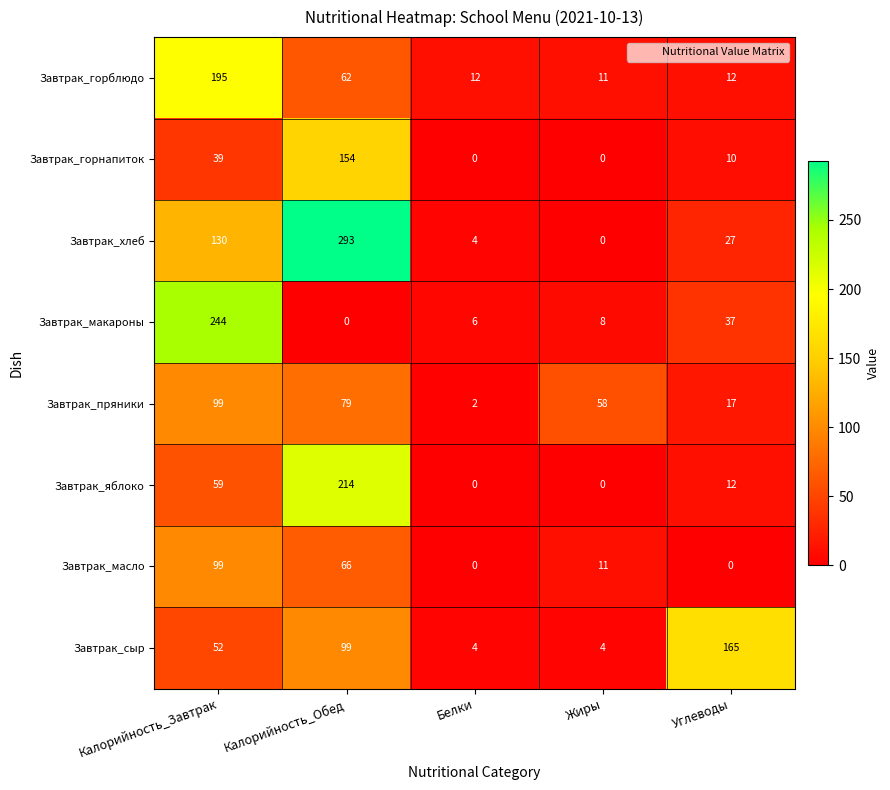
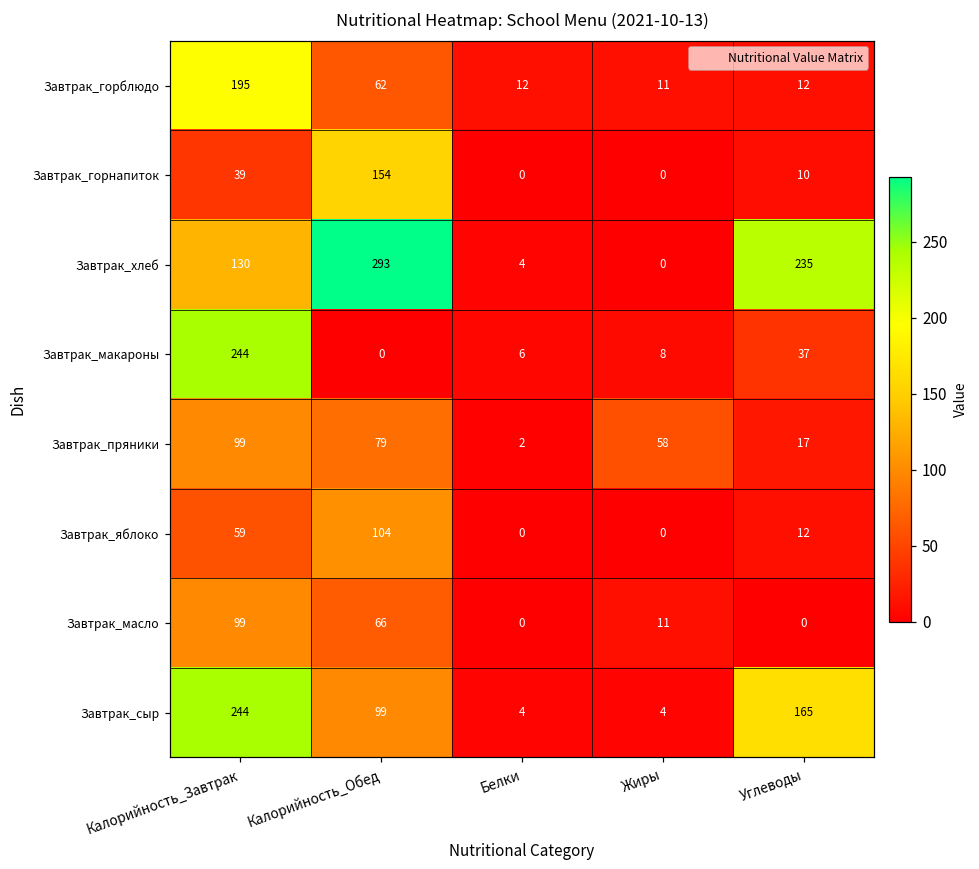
Завтрак_хлеб, Углеводы: 27 -> 235
Завтрак_яблоко, Калорийность_Обед: 214 -> 104
Завтрак_сыр, Калорийность_Завтрак: 52 -> 244
